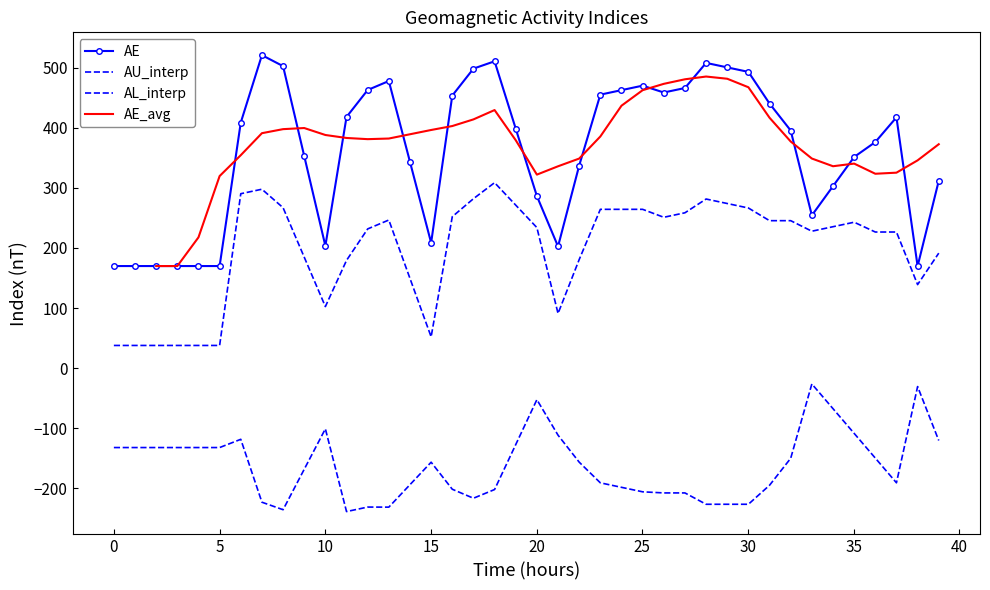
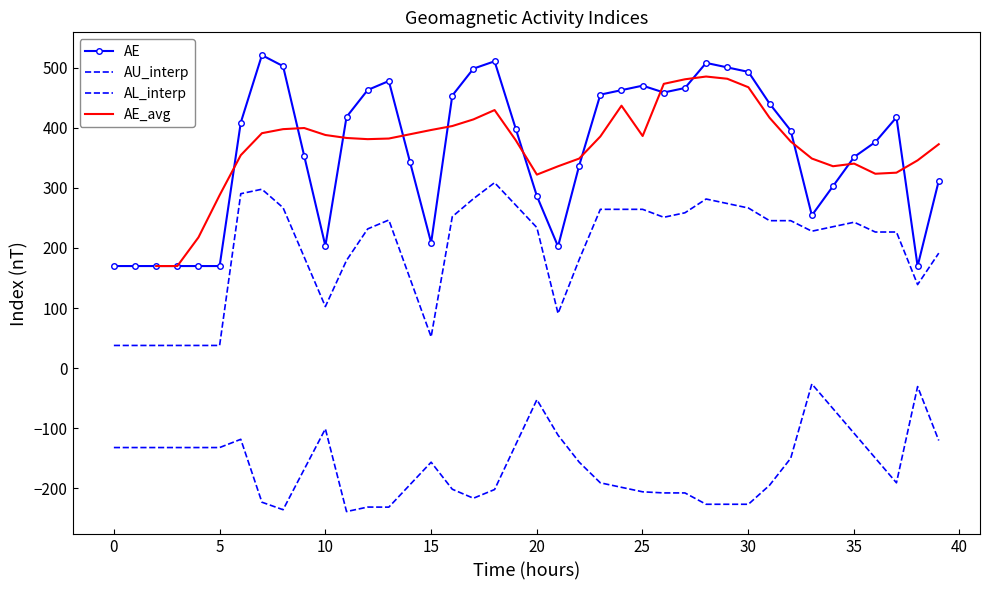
AE_avg, 5: 320 -> 290
AE_avg, 25: 460 -> 390
